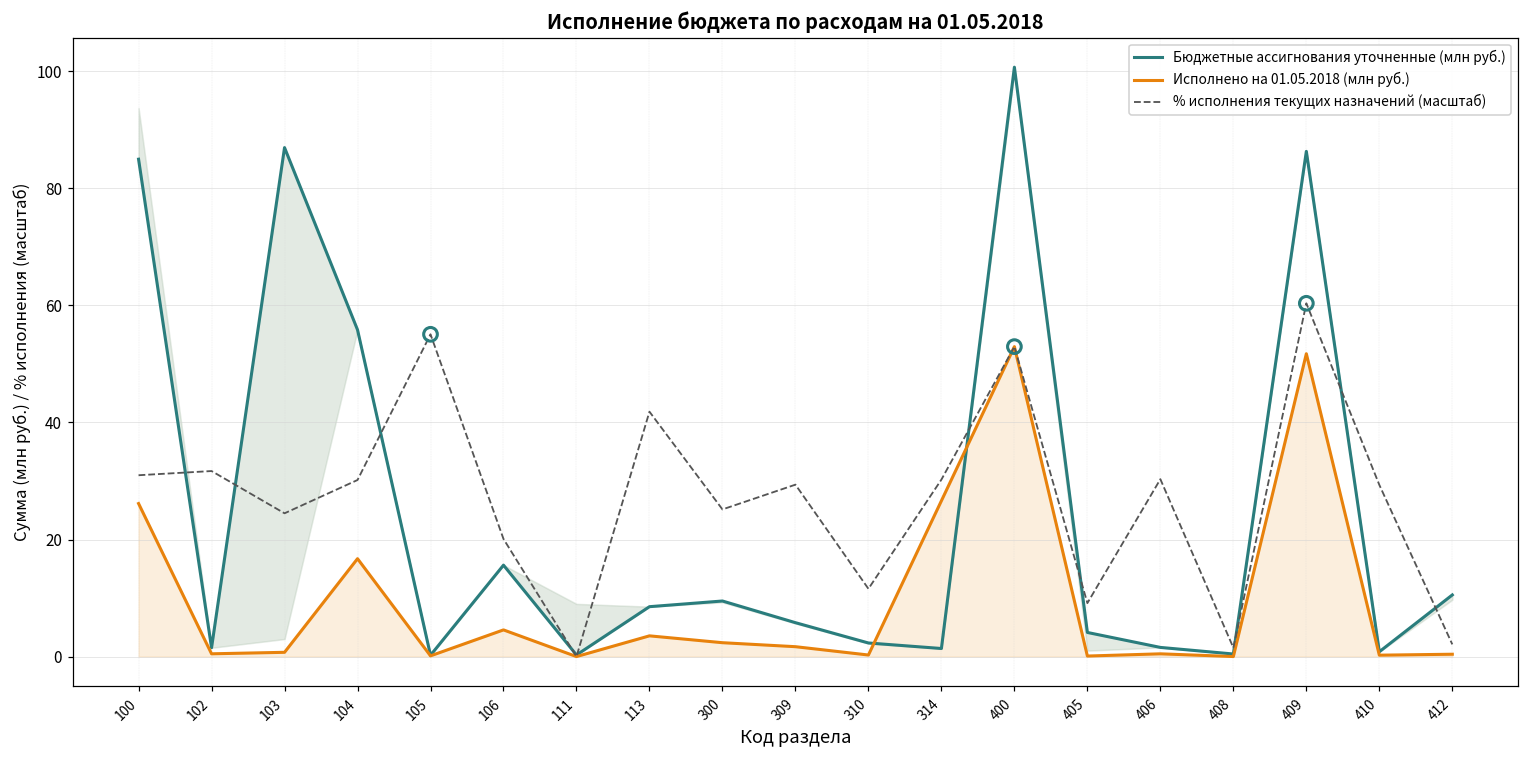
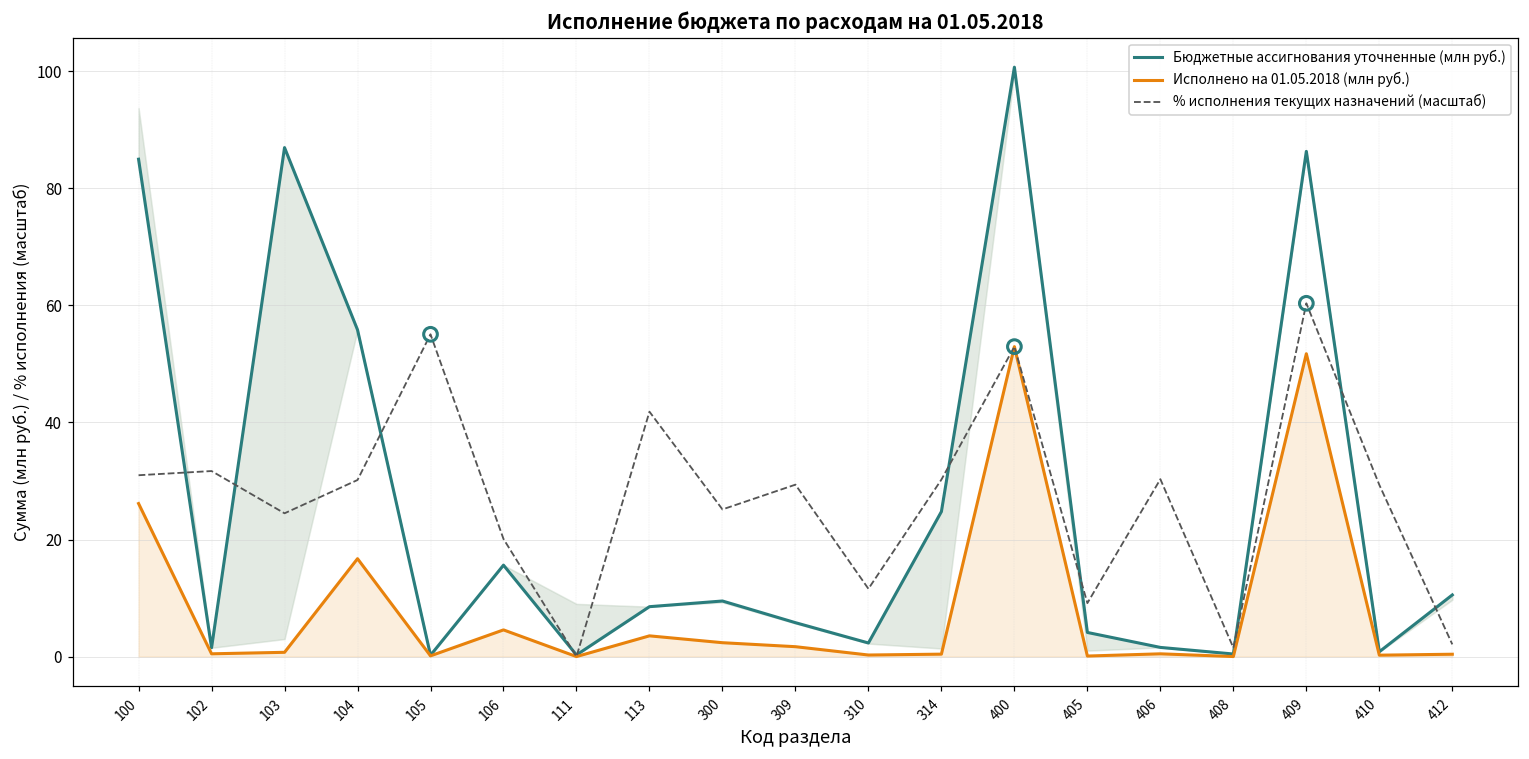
Бюджетные ассигнования уточненные (млн руб.), 314: 1 -> 25
Исполнено на 01.05.2018 (млн руб.), 314: 27 -> 0
